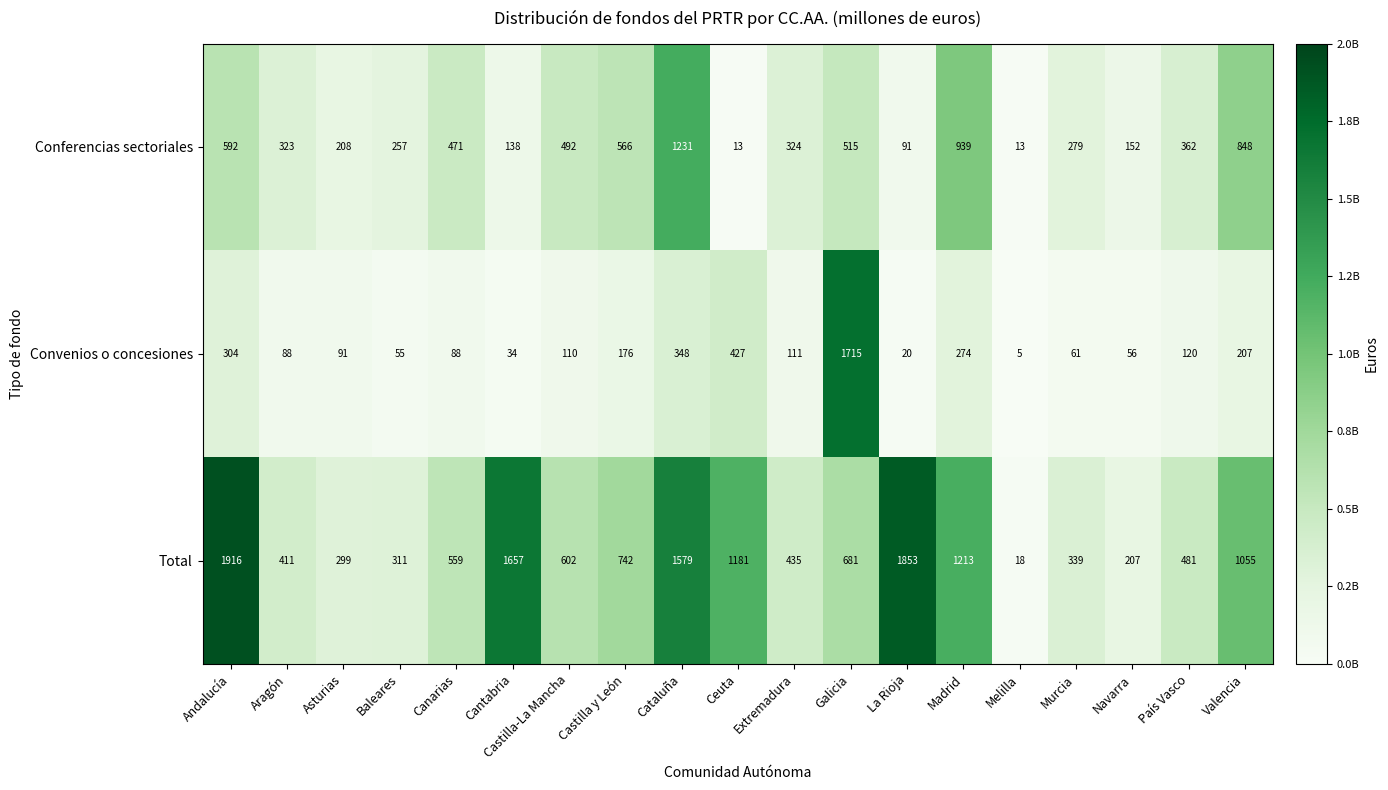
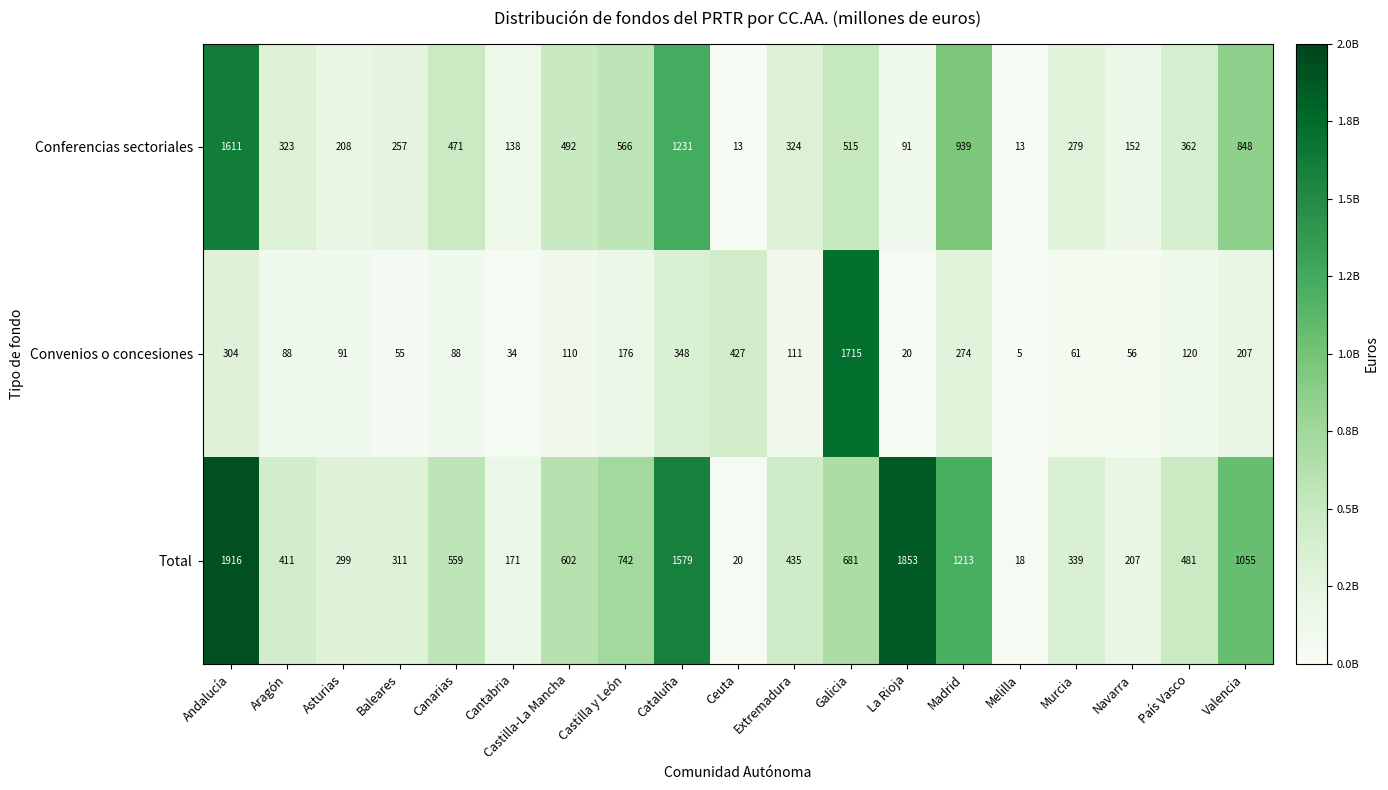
Conferencias sectoriales, Andalucía: 592 -> 1611
Total, Cantabria: 1657 -> 171
Total, Ceuta: 1181 -> 20
